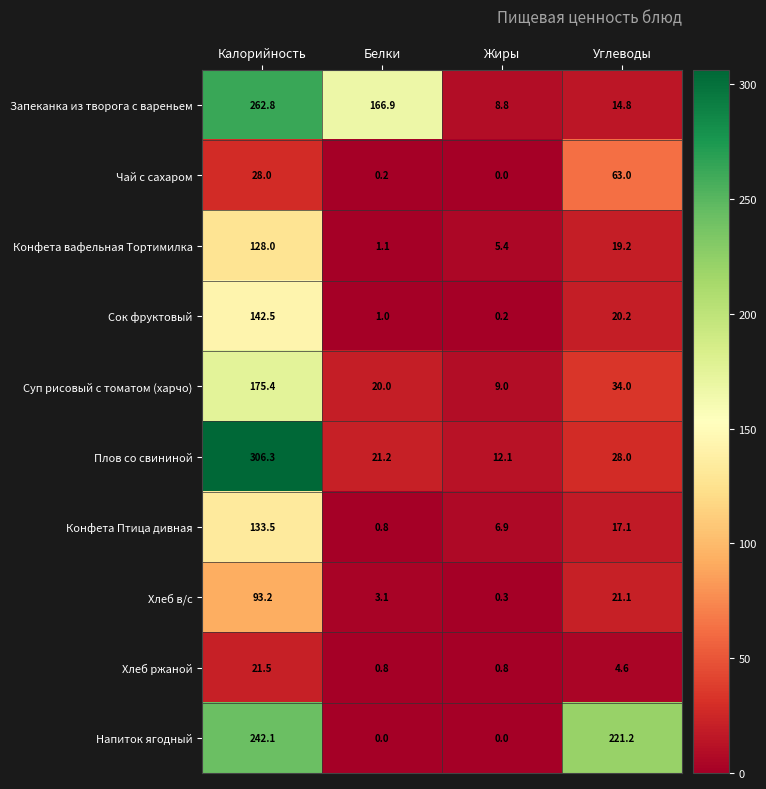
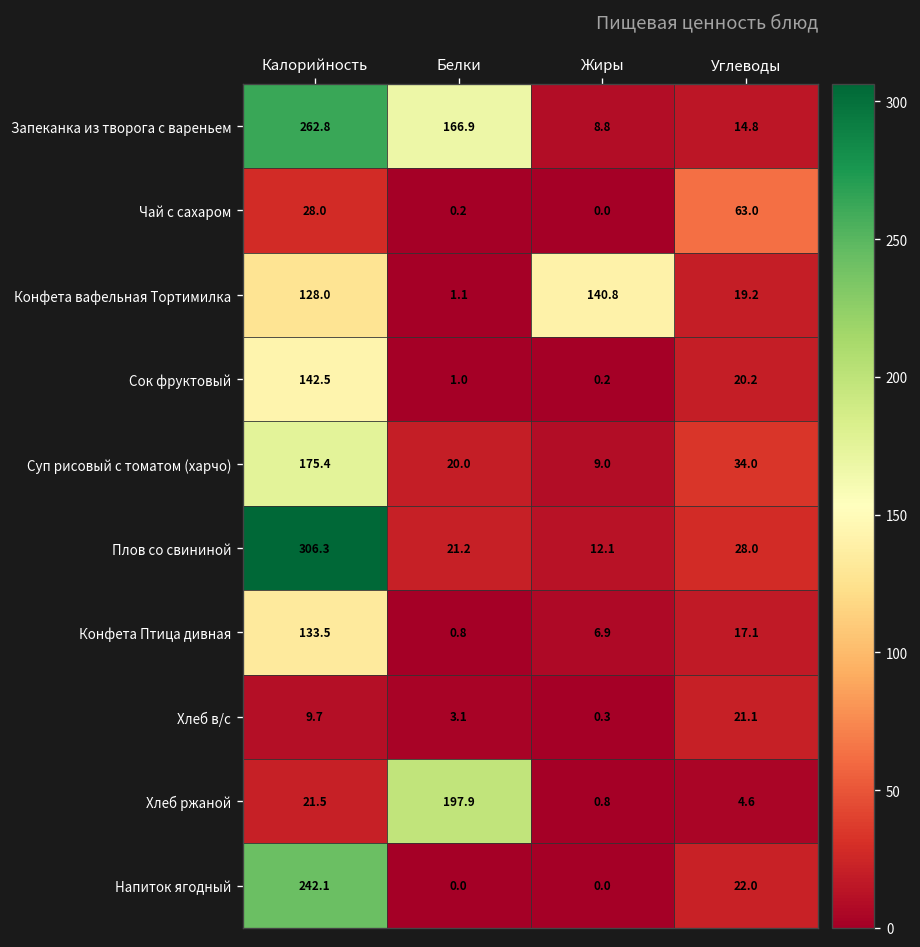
Конфета вафельная Тортимилка, Жиры: 5.4 -> 140.8
Хлеб в/с, Калорийность: 93.2 -> 9.7
Хлеб ржаной, Белки: 0.8 -> 197.9
Напиток ягодный, Углеводы: 221.2 -> 22.0
